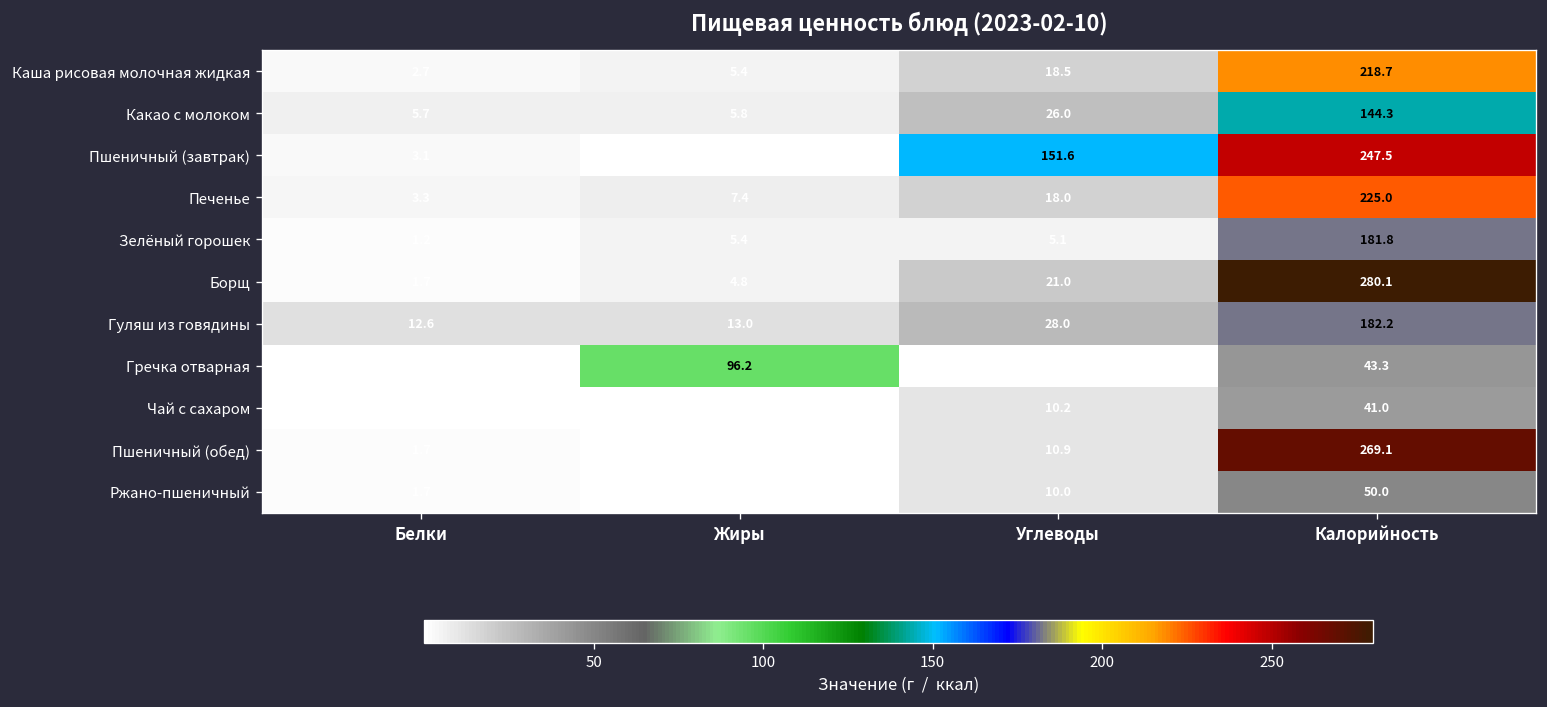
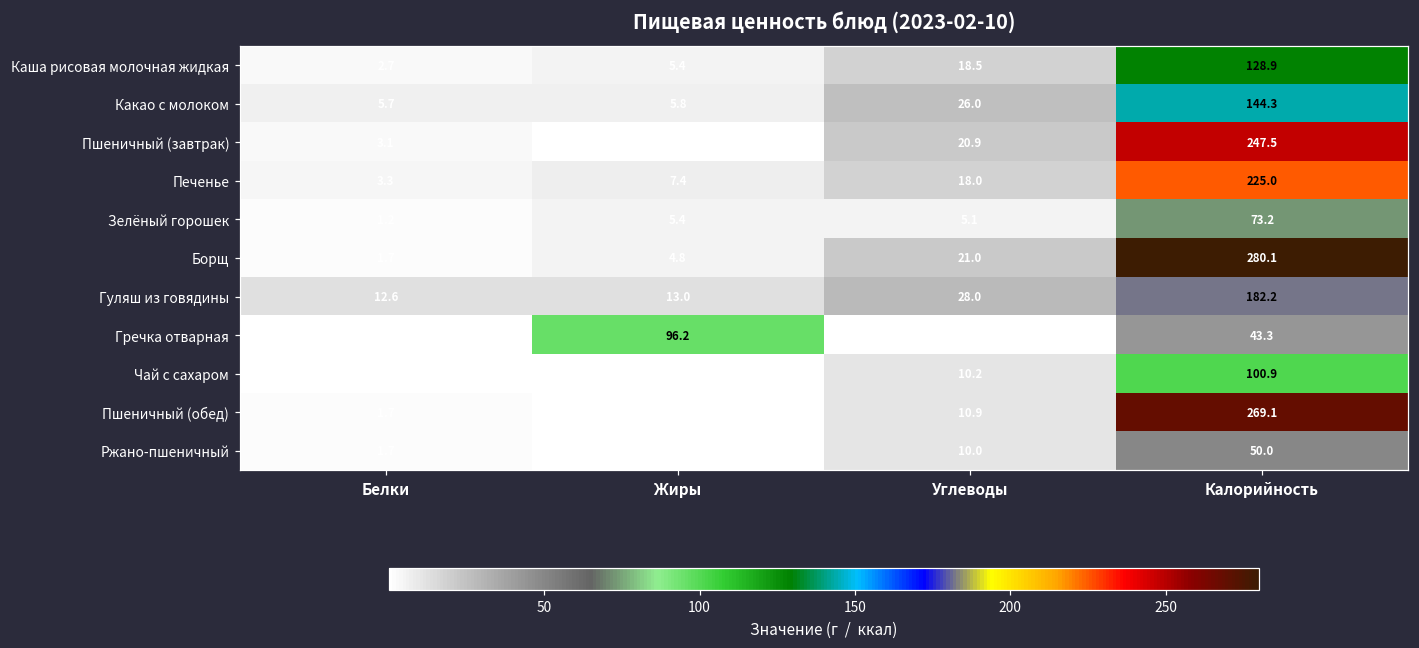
Каша рисовая молочная жидкая, Калорийность: 218.7 -> 128.9
Пшеничный (завтрак), Углеводы: 151.6 -> 20.9
Зелёный горошек, Калорийность: 181.8 -> 73.2
Чай с сахаром, Калорийность: 41.0 -> 100.9
